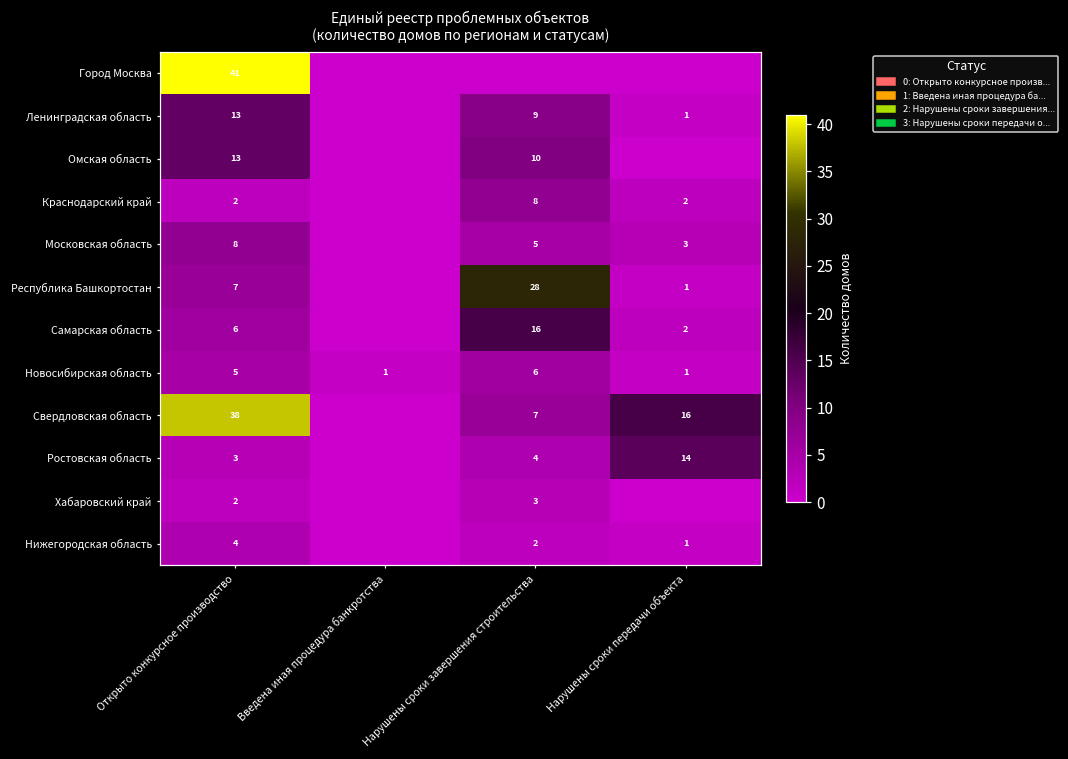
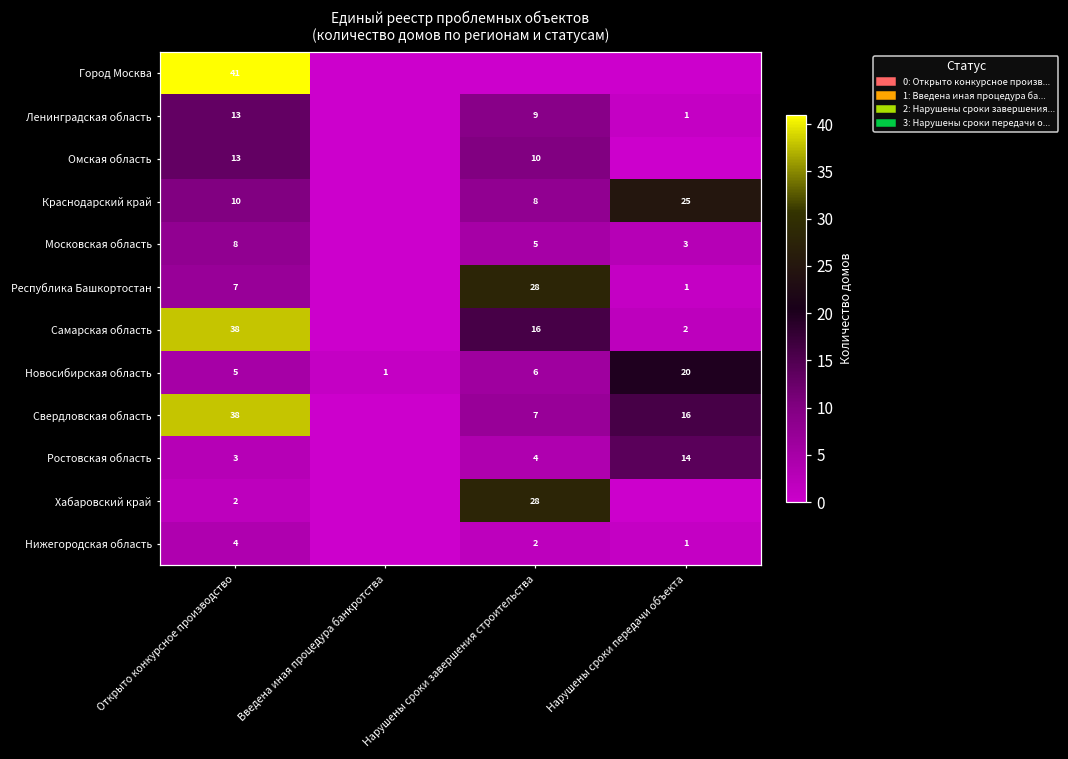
Краснодарский край, Открыто конкурсное производство: 2 -> 10
Краснодарский край, Нарушены сроки передачи объекта: 2 -> 25
Самарская область, Открыто конкурсное производство: 6 -> 38
Новосибирская область, Нарушены сроки передачи объекта: 1 -> 20
Хабаровский край, Нарушены сроки завершения строительства: 3 -> 28
